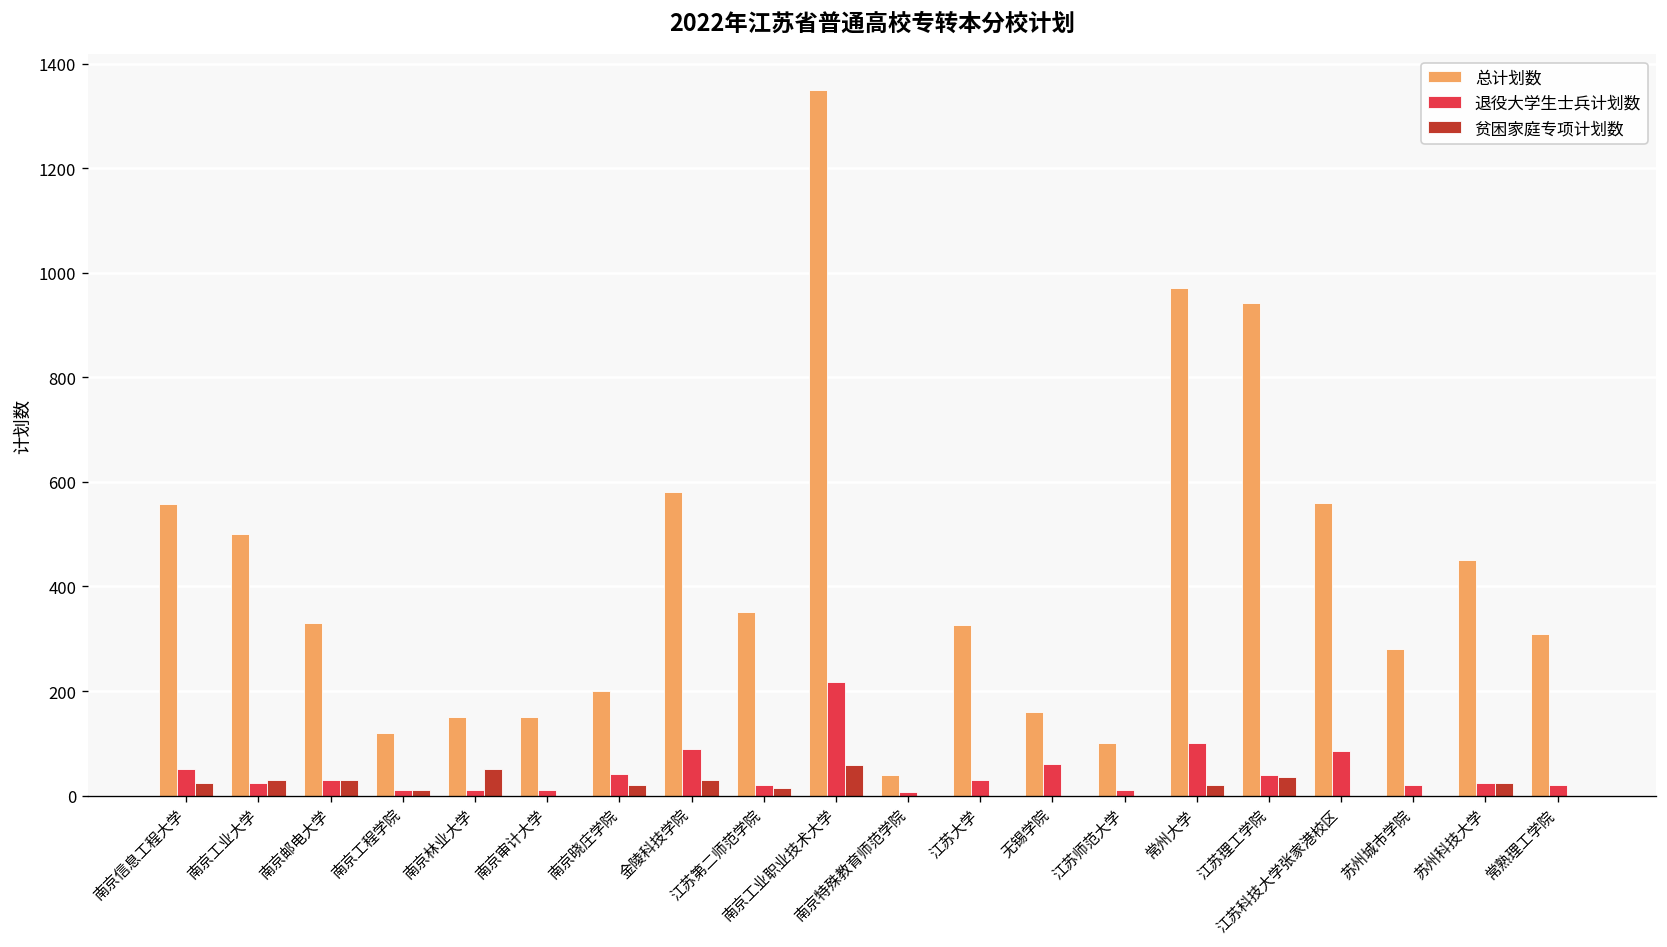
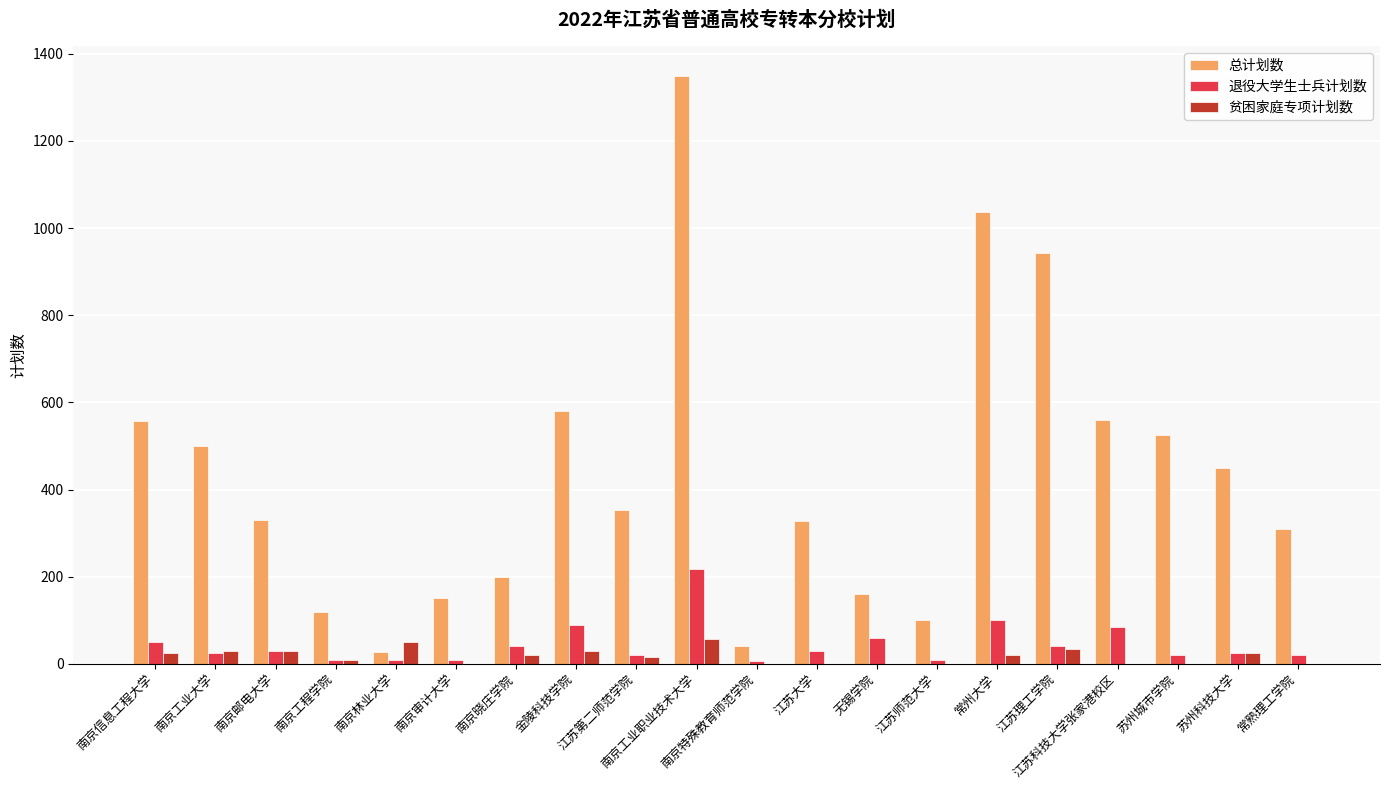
总计划数, 南京林业大学: 150 -> 30
总计划数, 常州大学: 970 -> 1040
总计划数, 苏州城市学院: 280 -> 530
